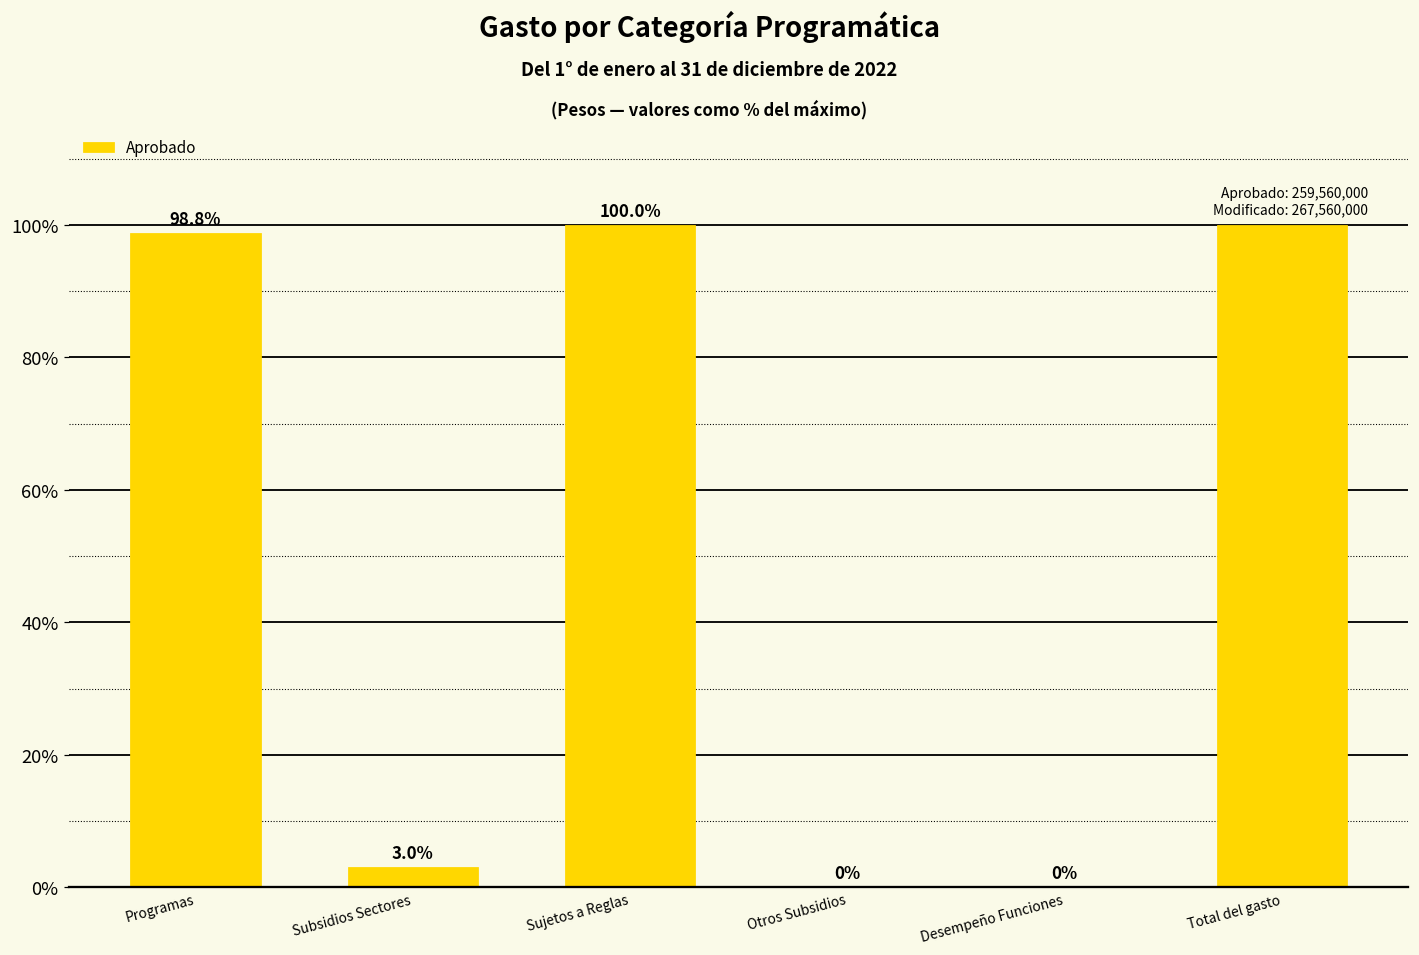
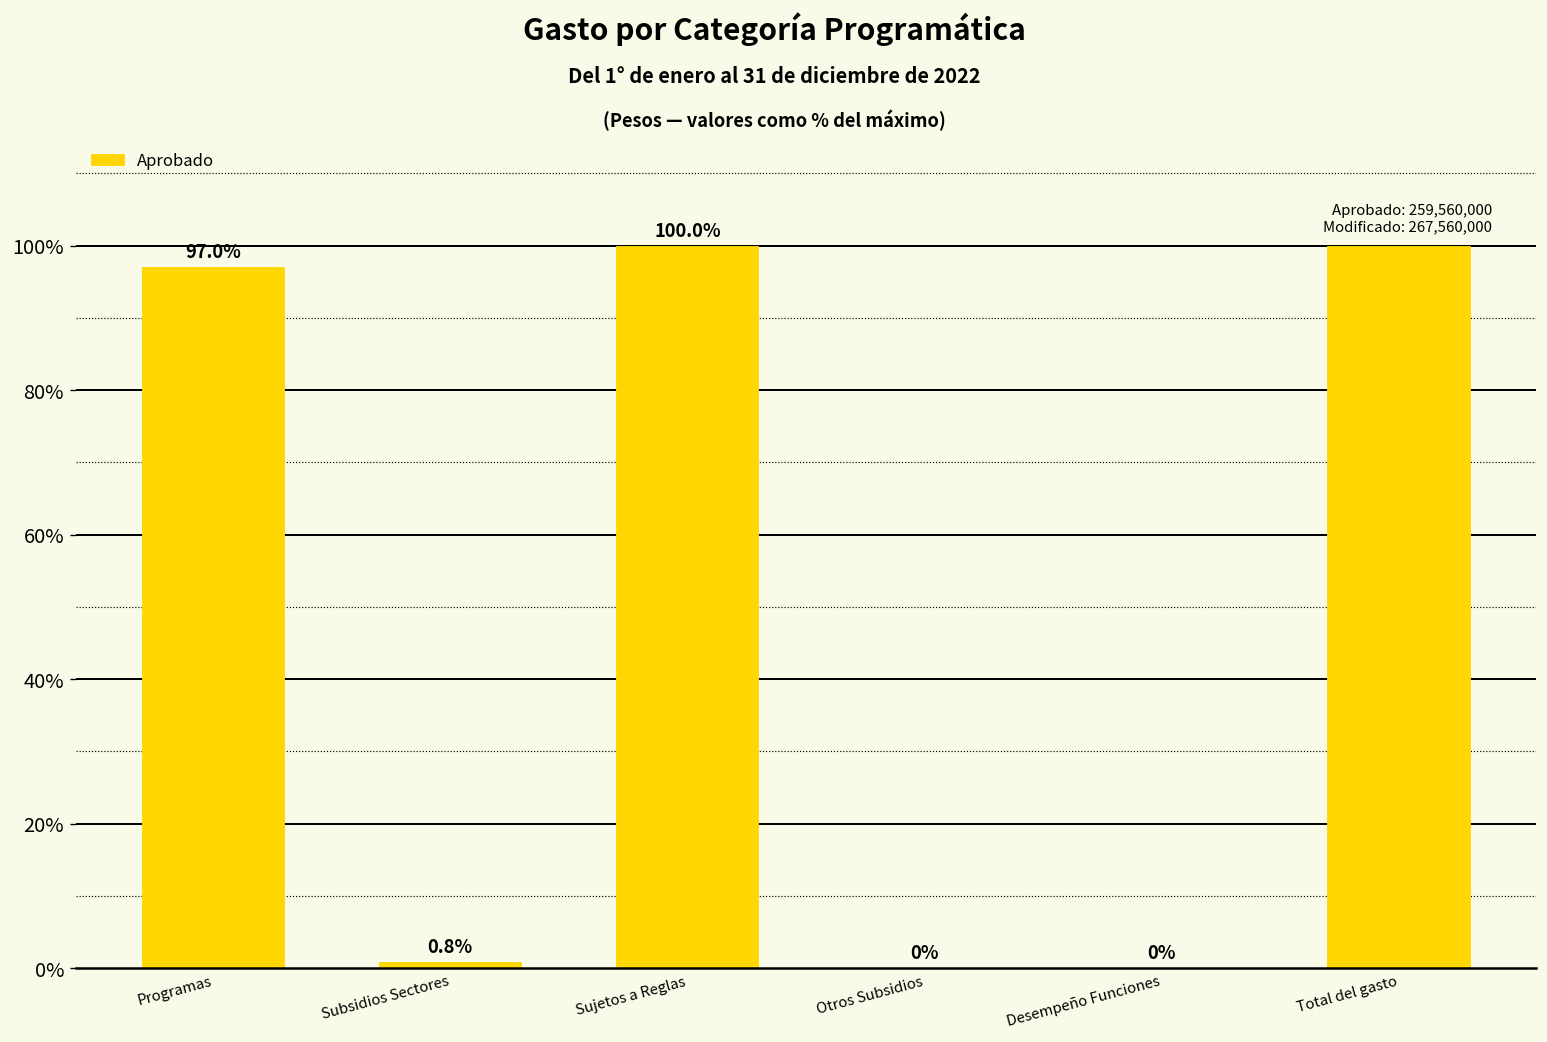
Programas: 98.8% -> 97.0%
Subsidios Sectores: 3.0% -> 0.8%
